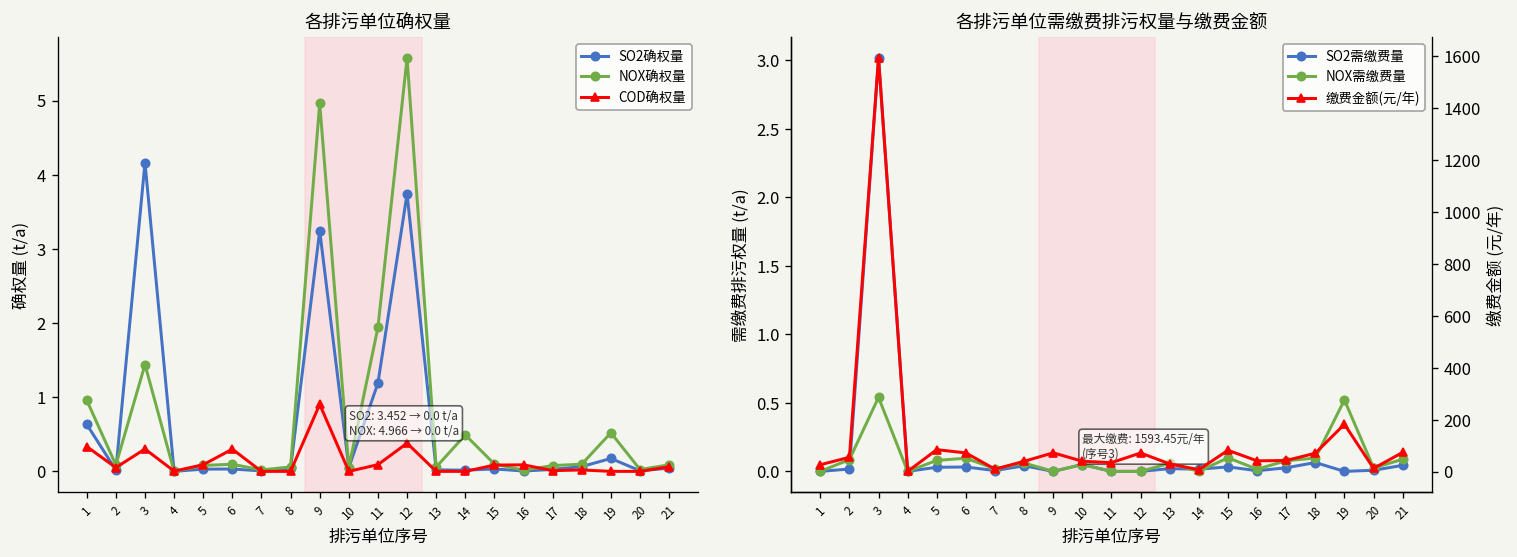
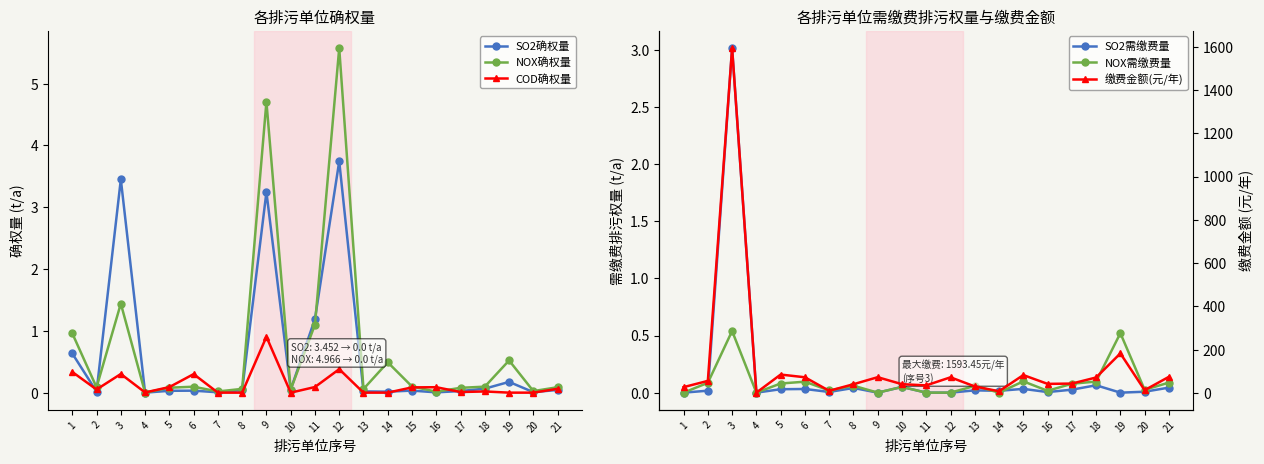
各排污单位确权量, SO2确权量, 3: 4.2 -> 3.5
各排污单位确权量, NOX确权量, 9: 5.0 -> 4.7
各排污单位确权量, NOX确权量, 11: 1.9 -> 1.1
